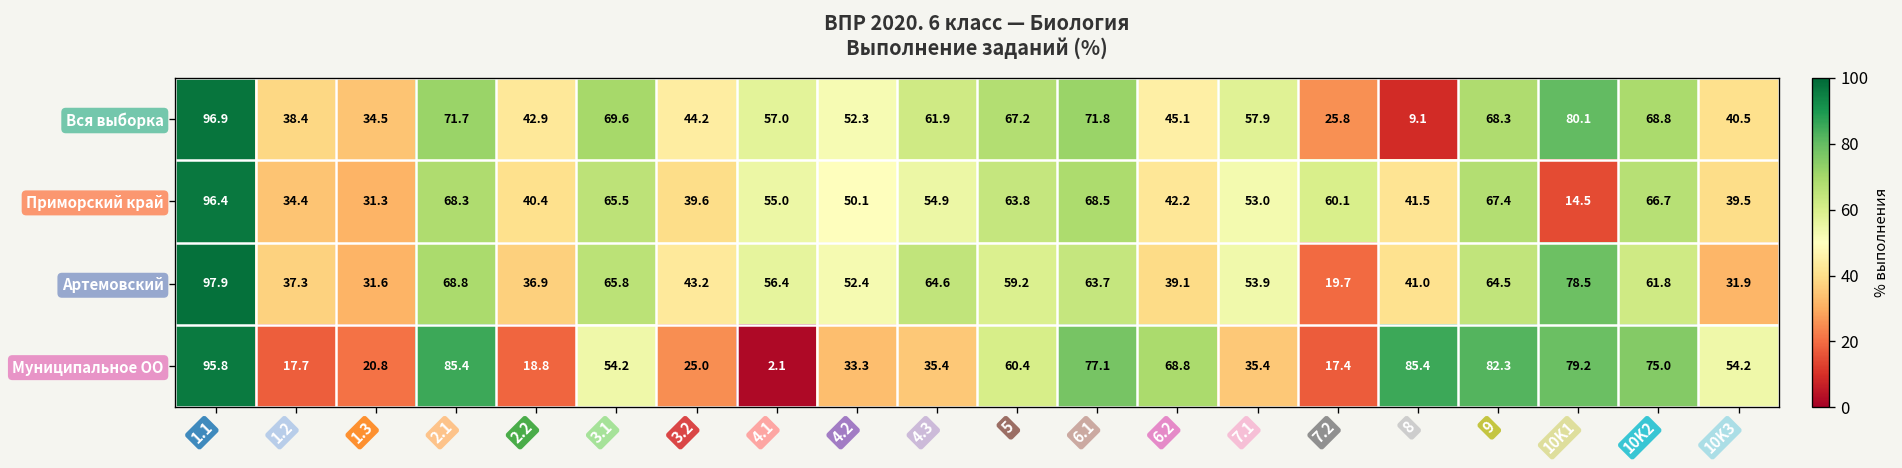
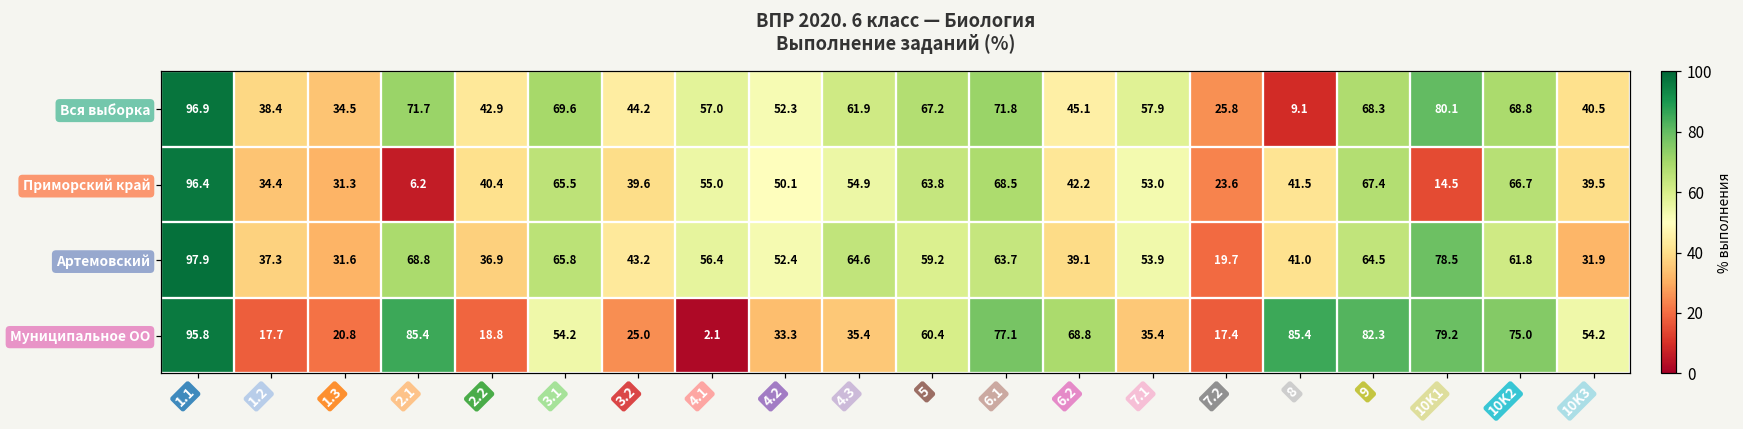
Приморский край, 2.1: 68.3 -> 6.2
Приморский край, 7.2: 60.1 -> 23.6
